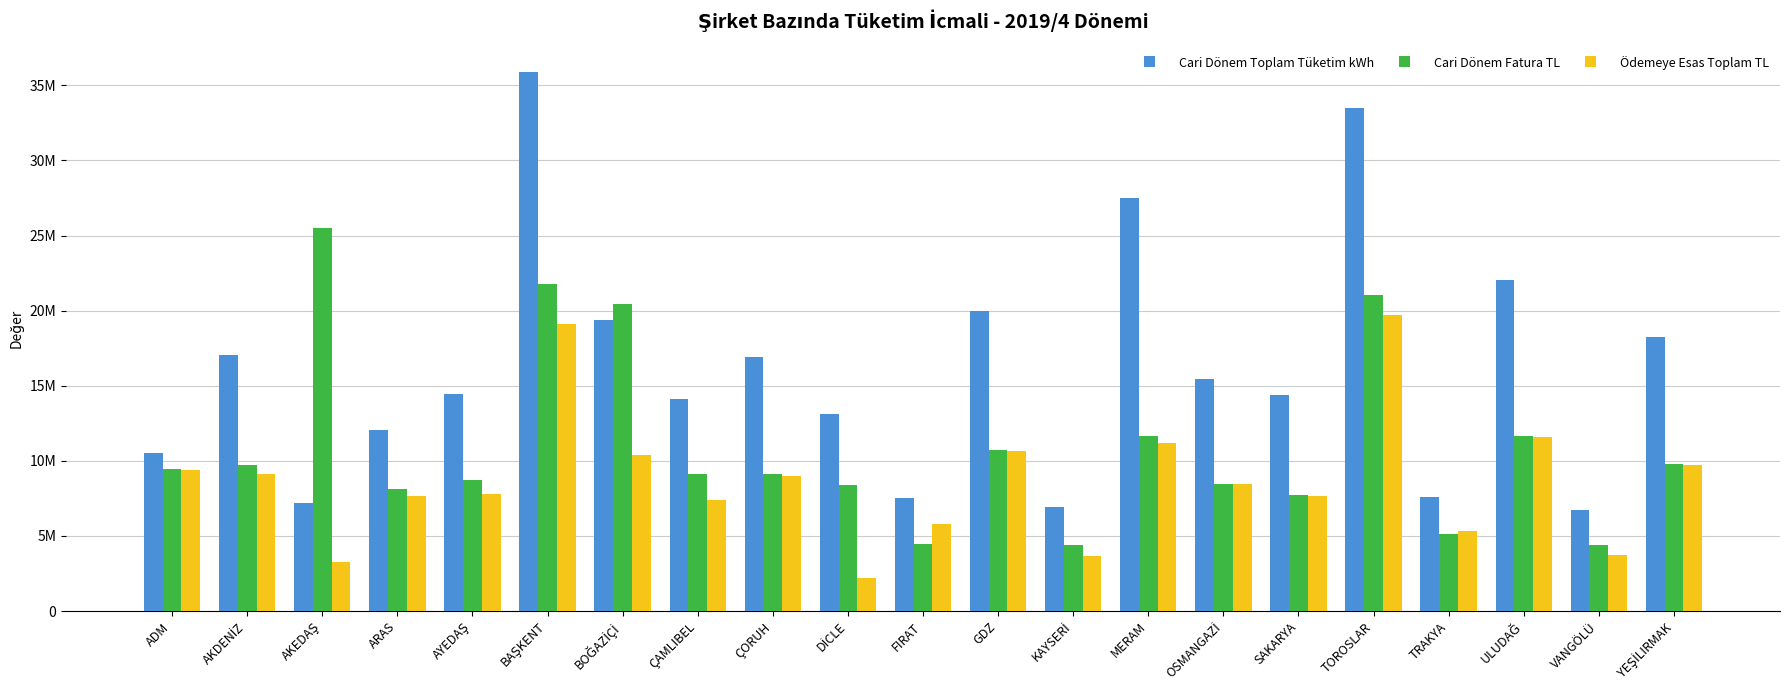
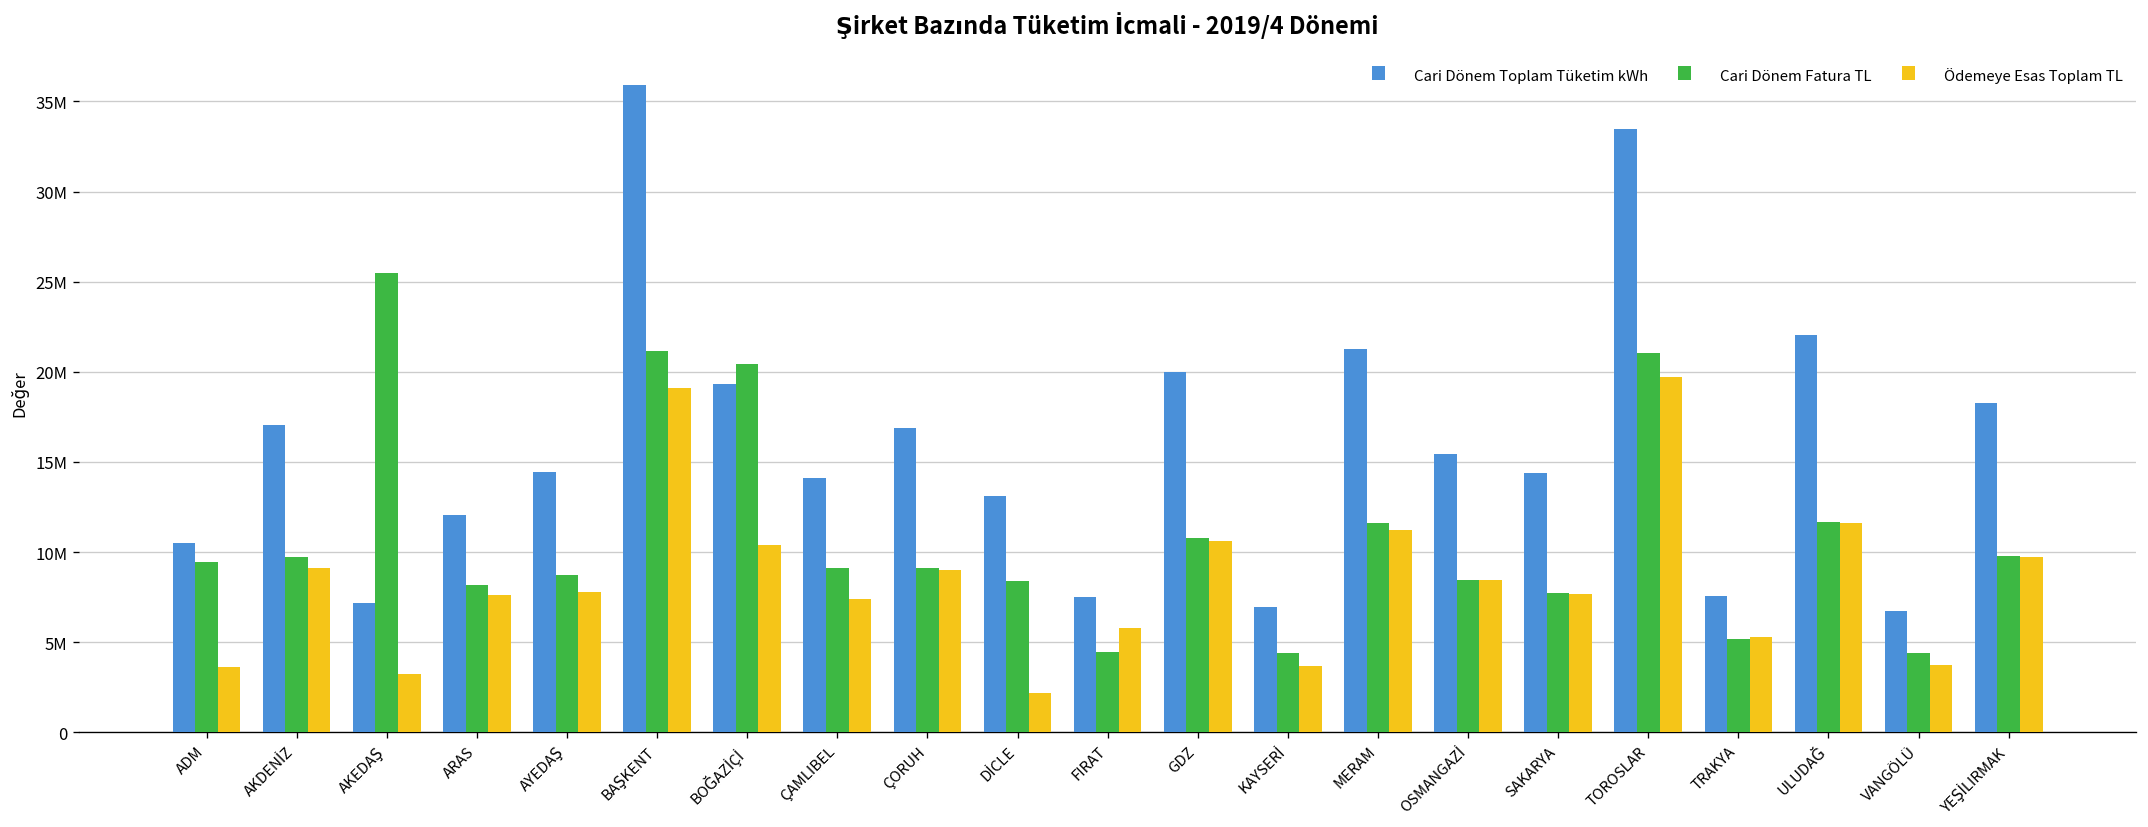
Ödemeye Esas Toplam TL, ADM: 9400000 -> 3600000
Cari Dönem Fatura TL, BAŞKENT: 21800000 -> 21200000
Cari Dönem Toplam Tüketim kWh, MERAM: 27500000 -> 21300000
